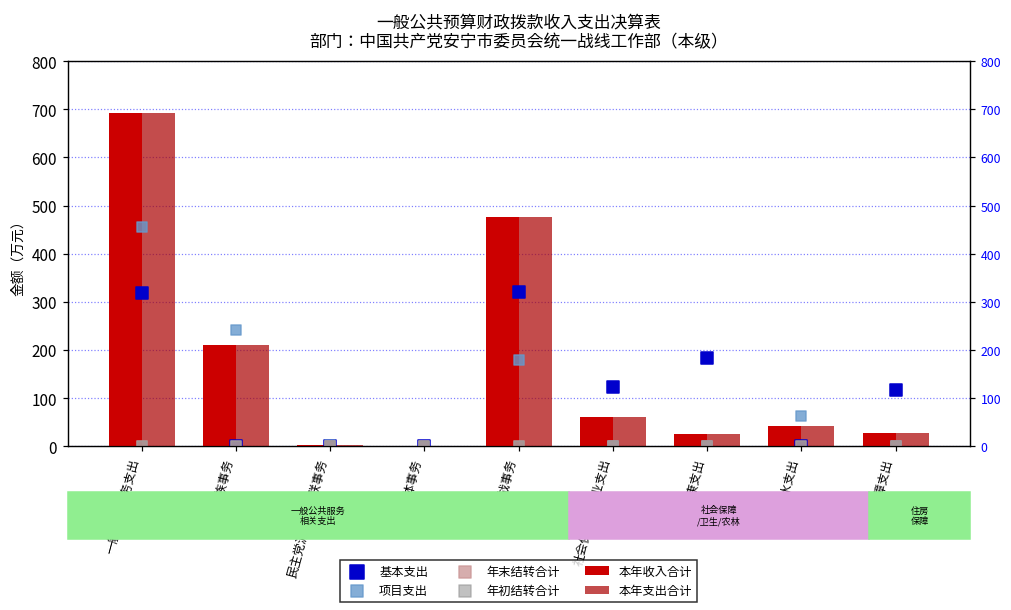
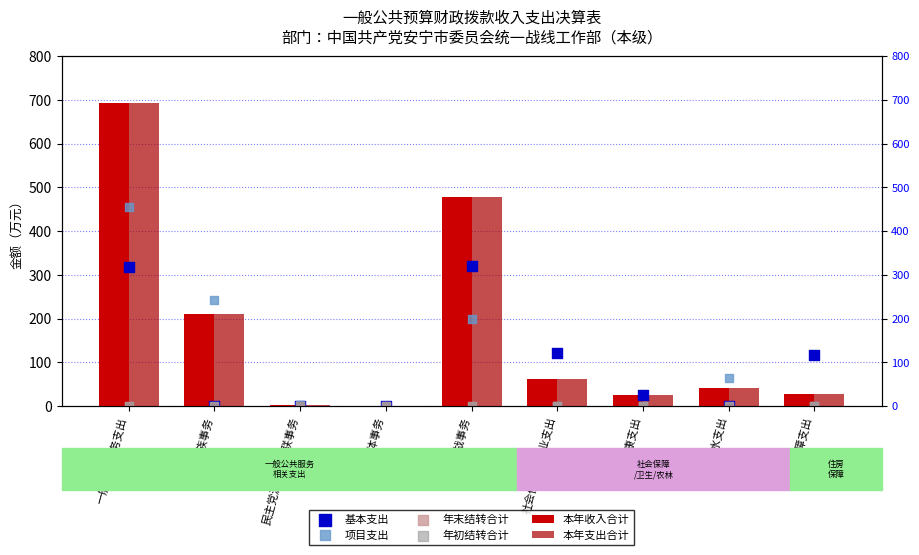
项目支出, 统战事务: 180 -> 200
基本支出, 卫生健康支出: 180 -> 30
